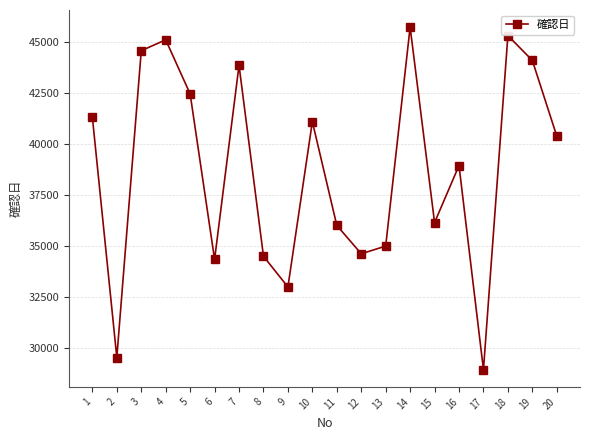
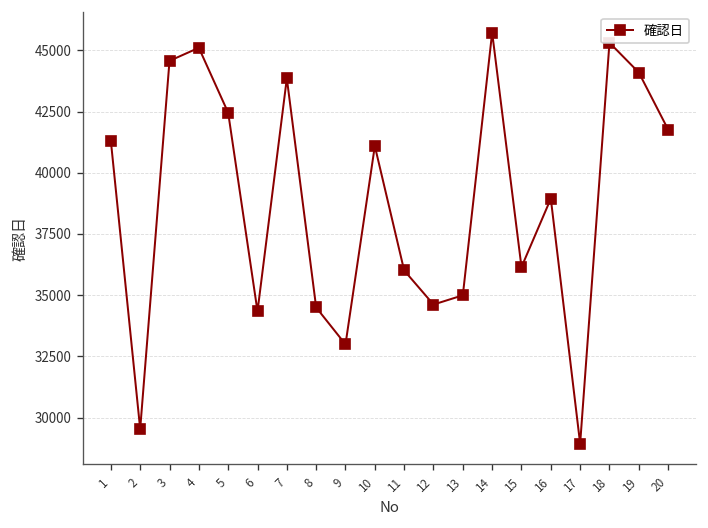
20: 40400 -> 41800
